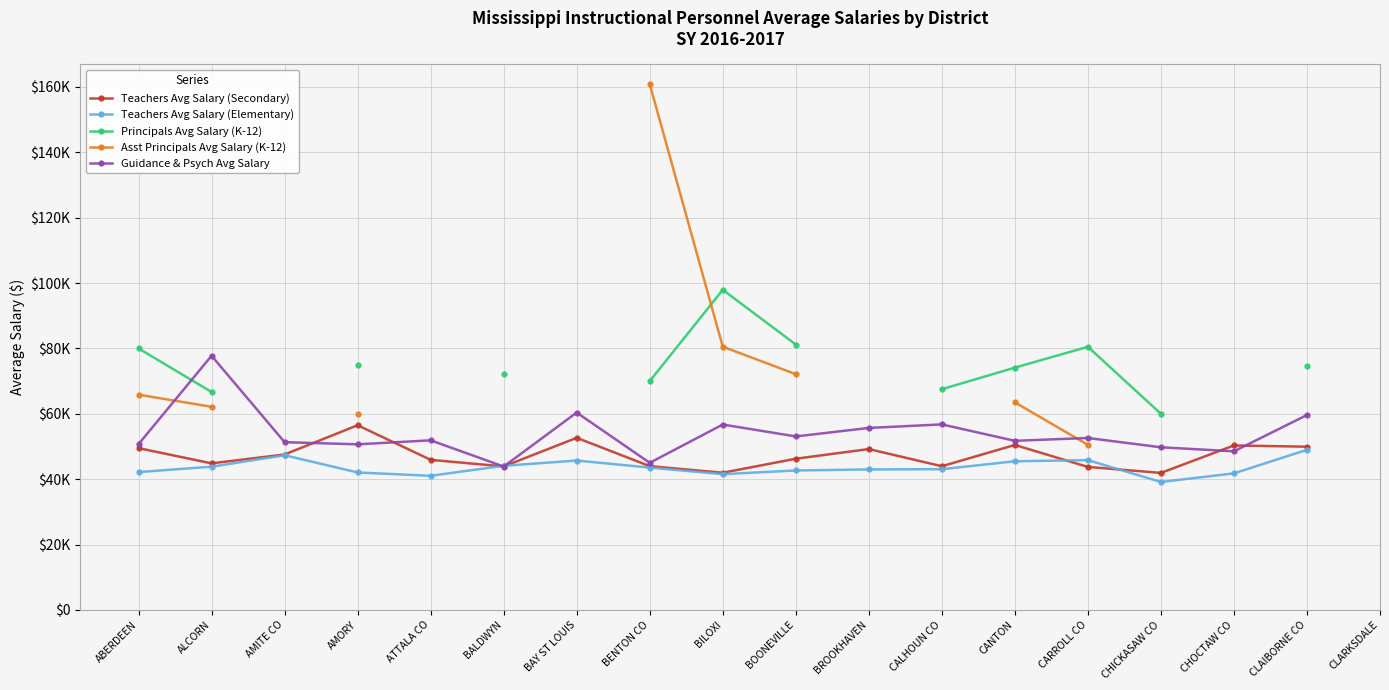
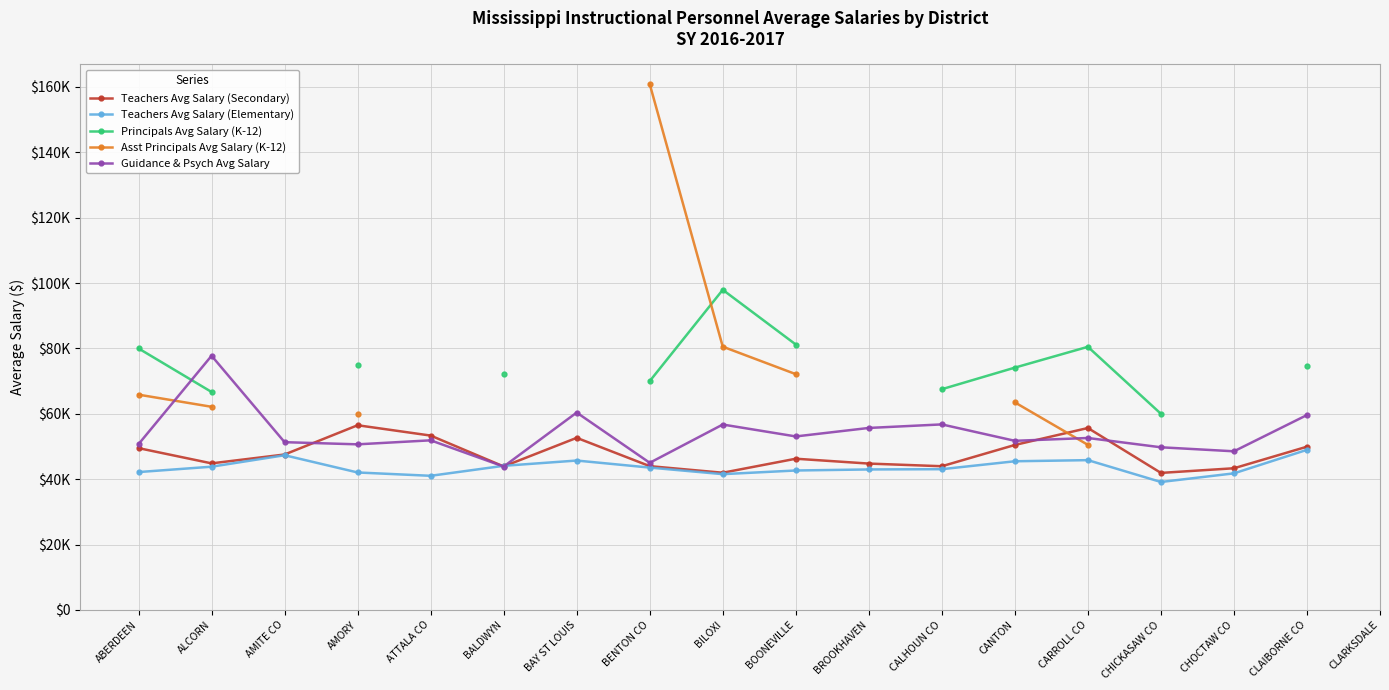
Teachers Avg Salary (Secondary), ATTALA CO: $46000 -> $53000
Teachers Avg Salary (Secondary), BROOKHAVEN: $49000 -> $45000
Teachers Avg Salary (Secondary), CARROLL CO: $44000 -> $56000
Teachers Avg Salary (Secondary), CHOCTAW CO: $50000 -> $43000
